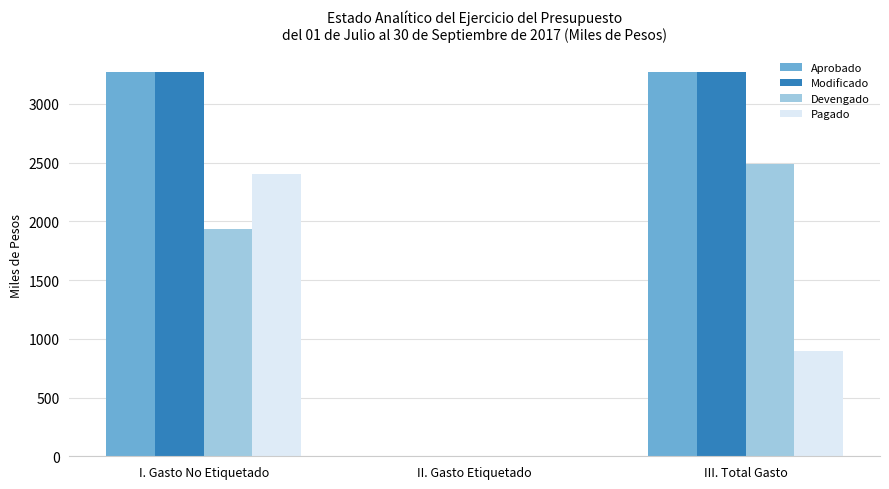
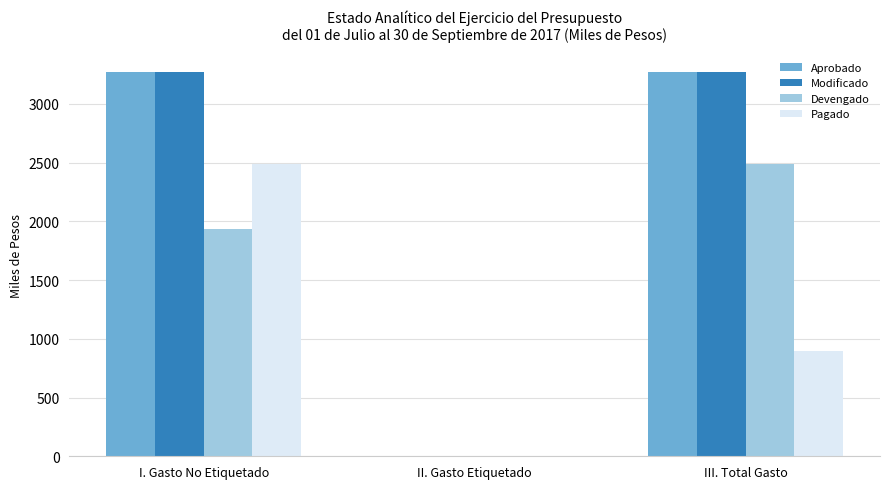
Pagado, I. Gasto No Etiquetado: 2400 -> 2490
